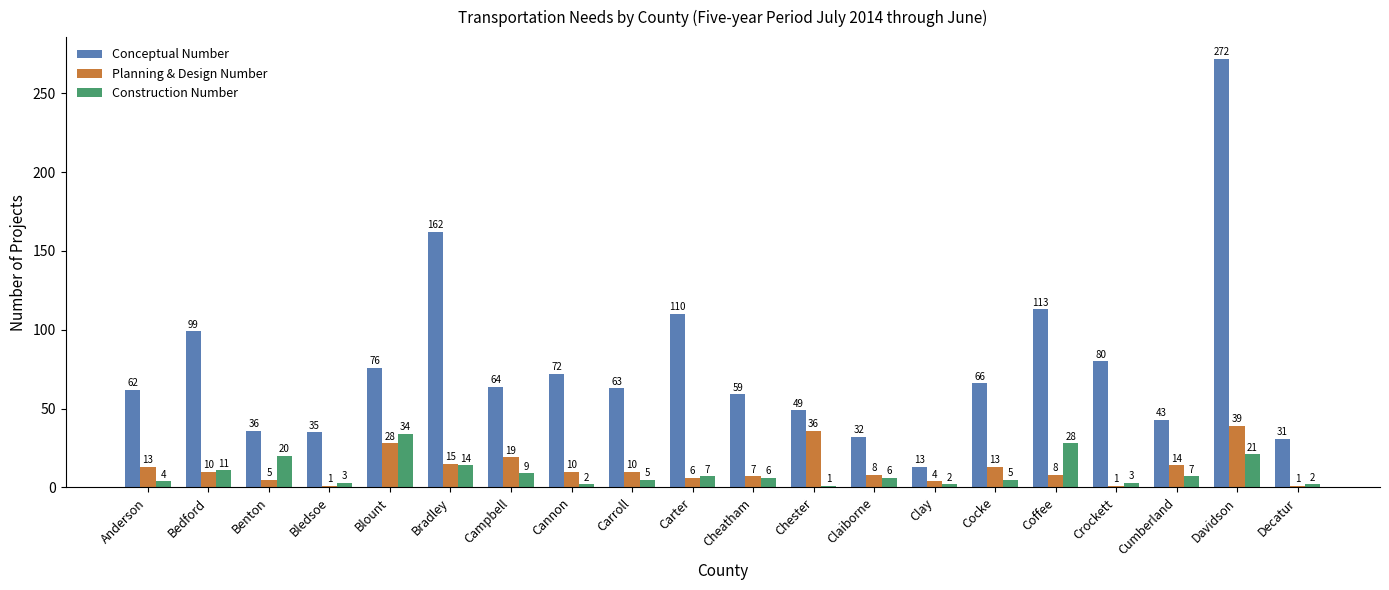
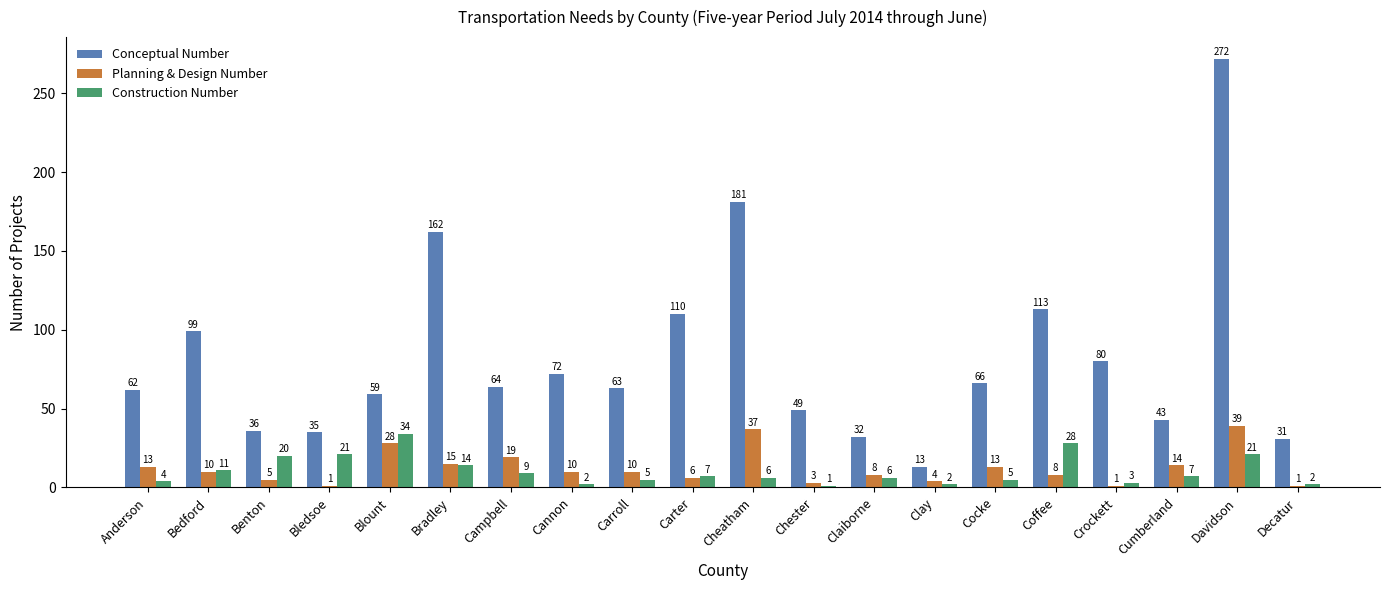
Construction Number, Bledsoe: 3 -> 21
Conceptual Number, Blount: 76 -> 59
Conceptual Number, Cheatham: 59 -> 181
Planning & Design Number, Cheatham: 7 -> 37
Planning & Design Number, Chester: 36 -> 3
